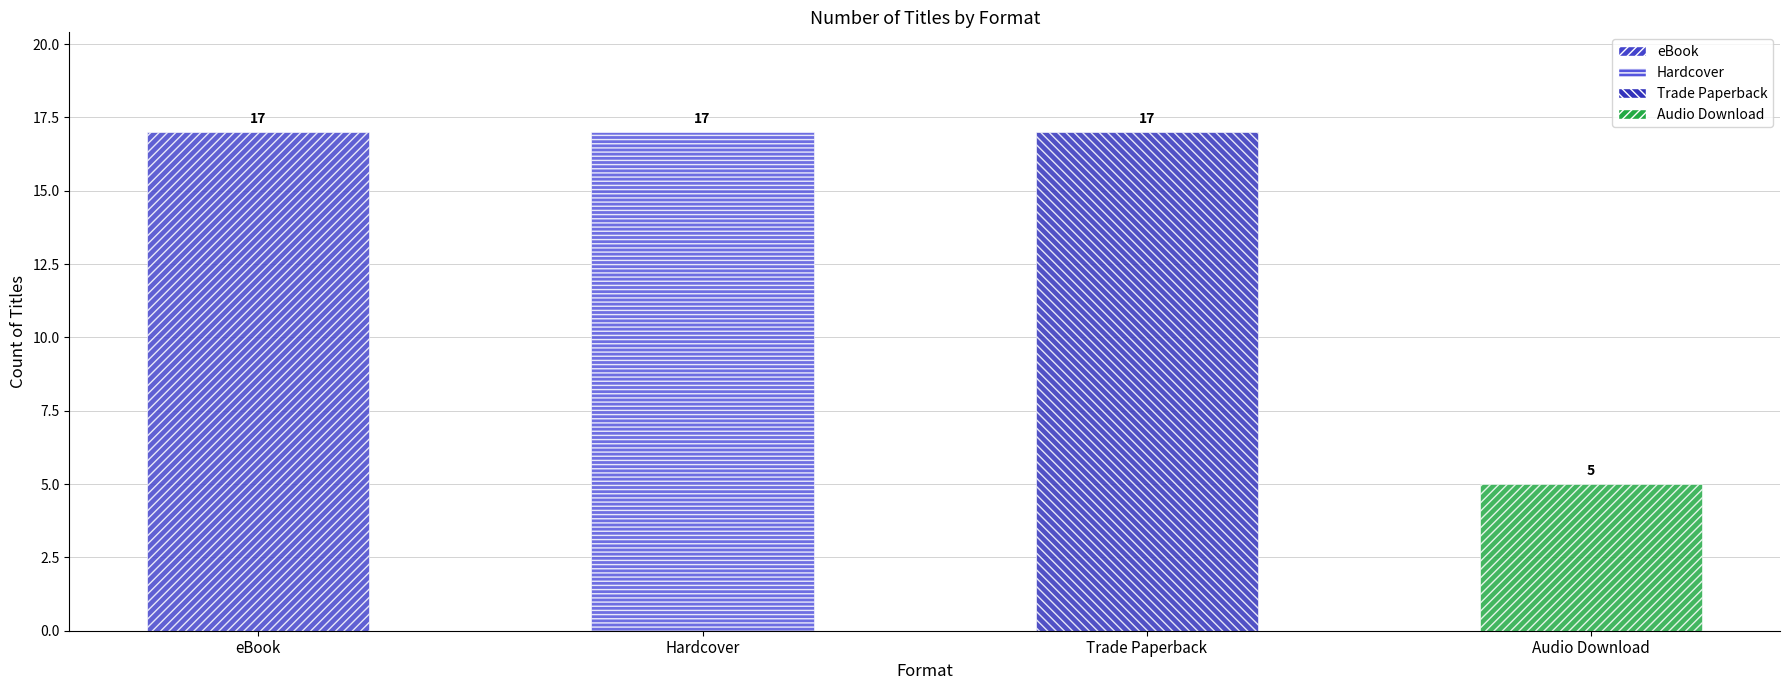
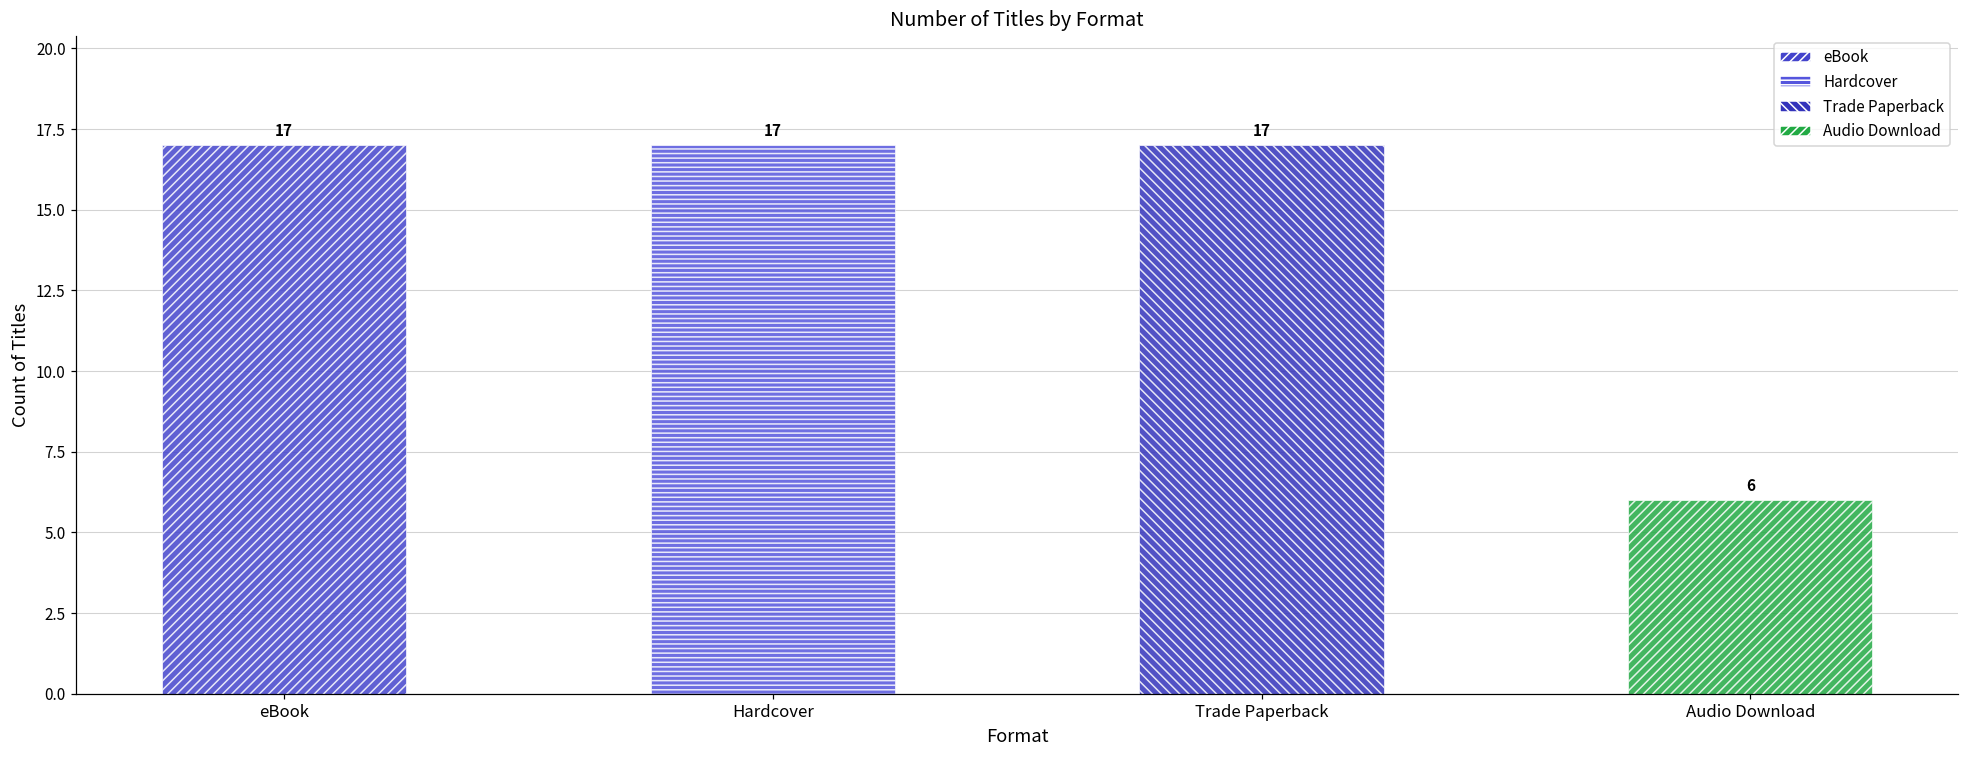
Audio Download: 5 -> 6
